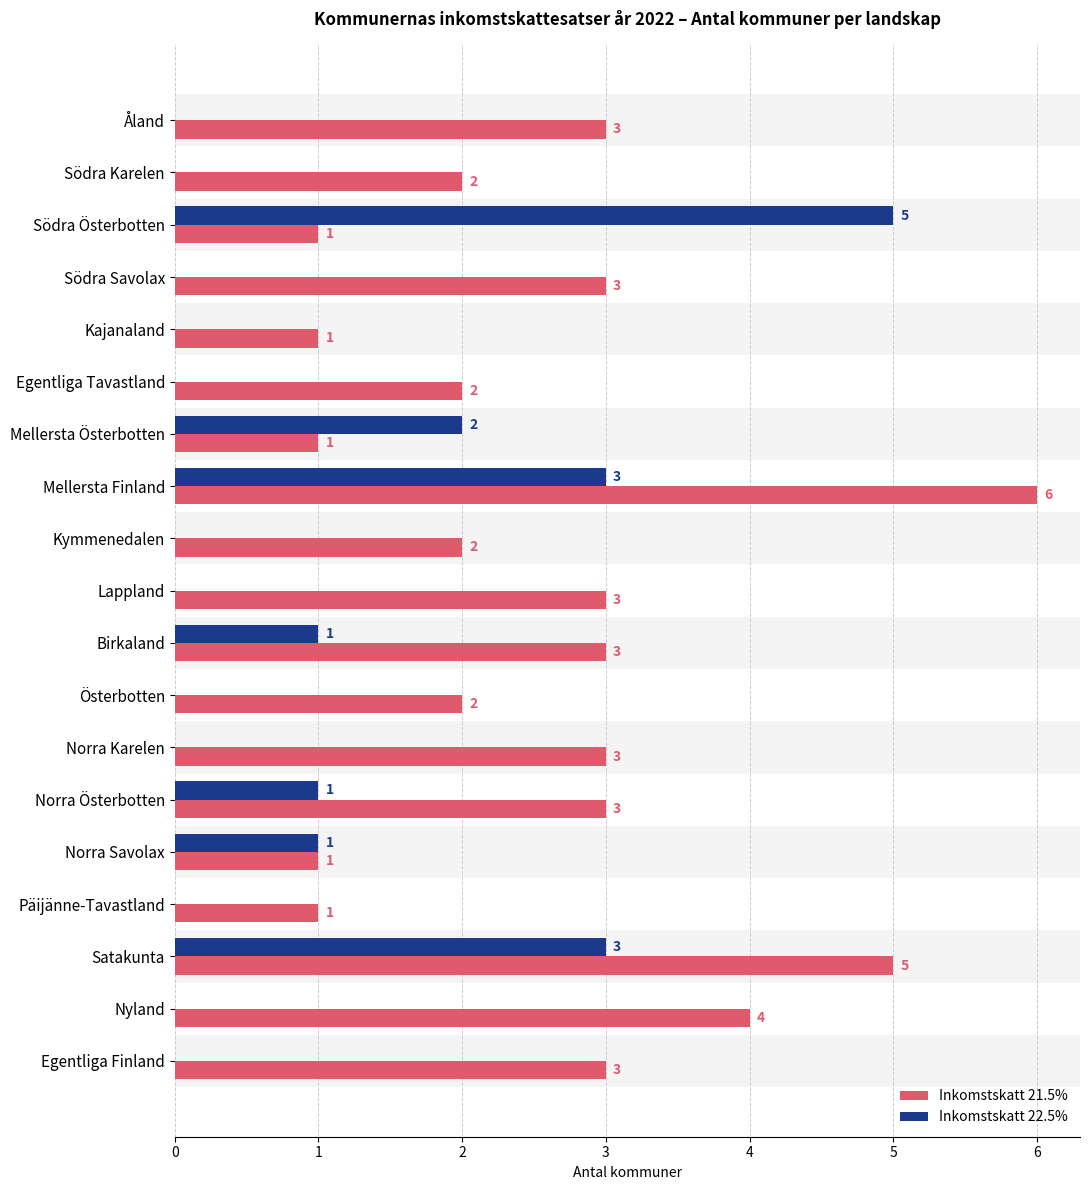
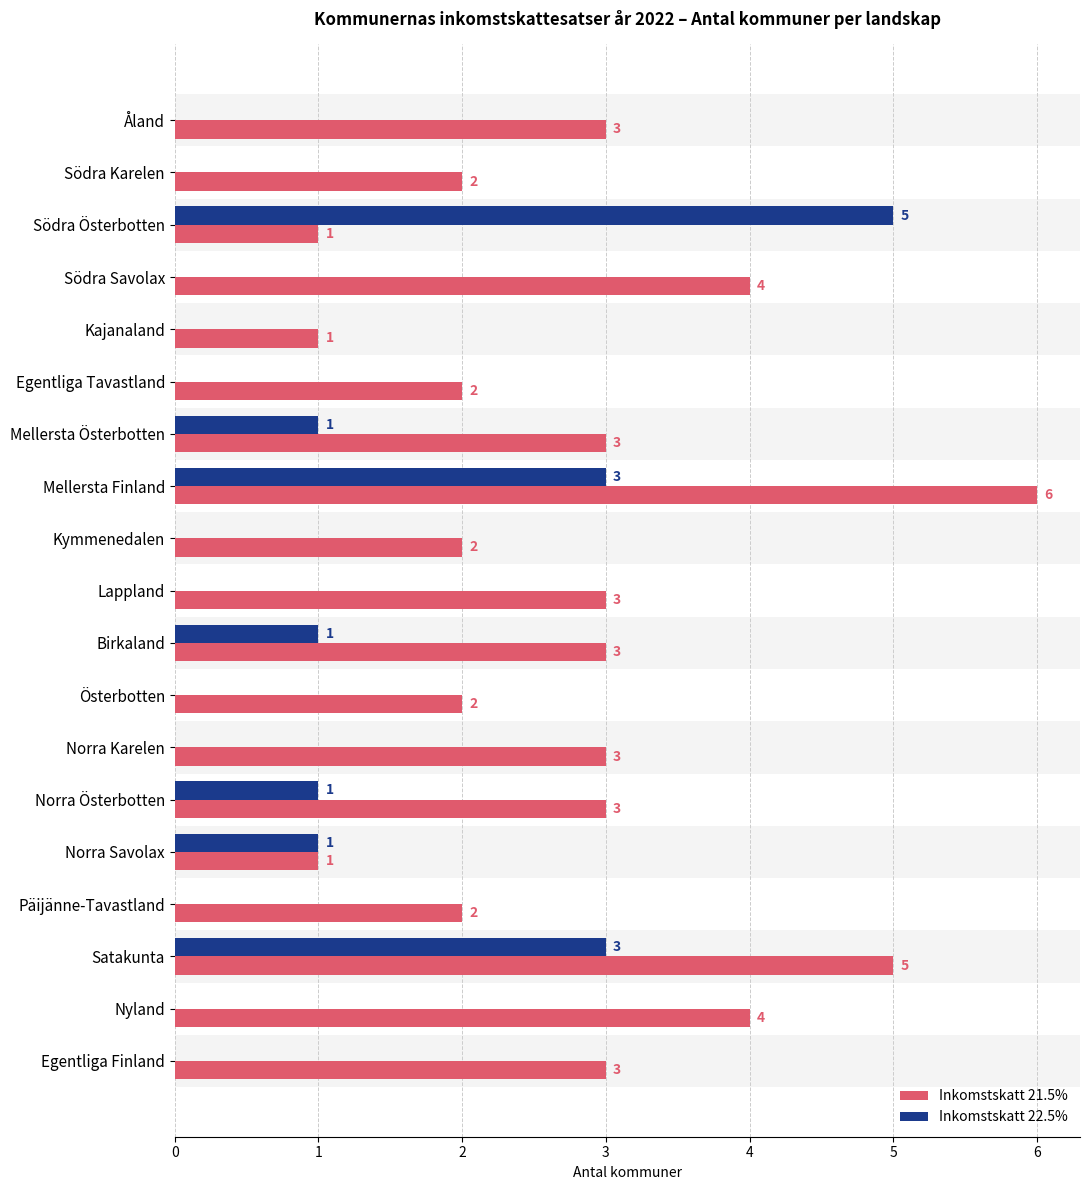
Inkomstskatt 21.5%, Södra Savolax: 3 -> 4
Inkomstskatt 22.5%, Mellersta Österbotten: 2 -> 1
Inkomstskatt 21.5%, Mellersta Österbotten: 1 -> 3
Inkomstskatt 21.5%, Päijänne-Tavastland: 1 -> 2
